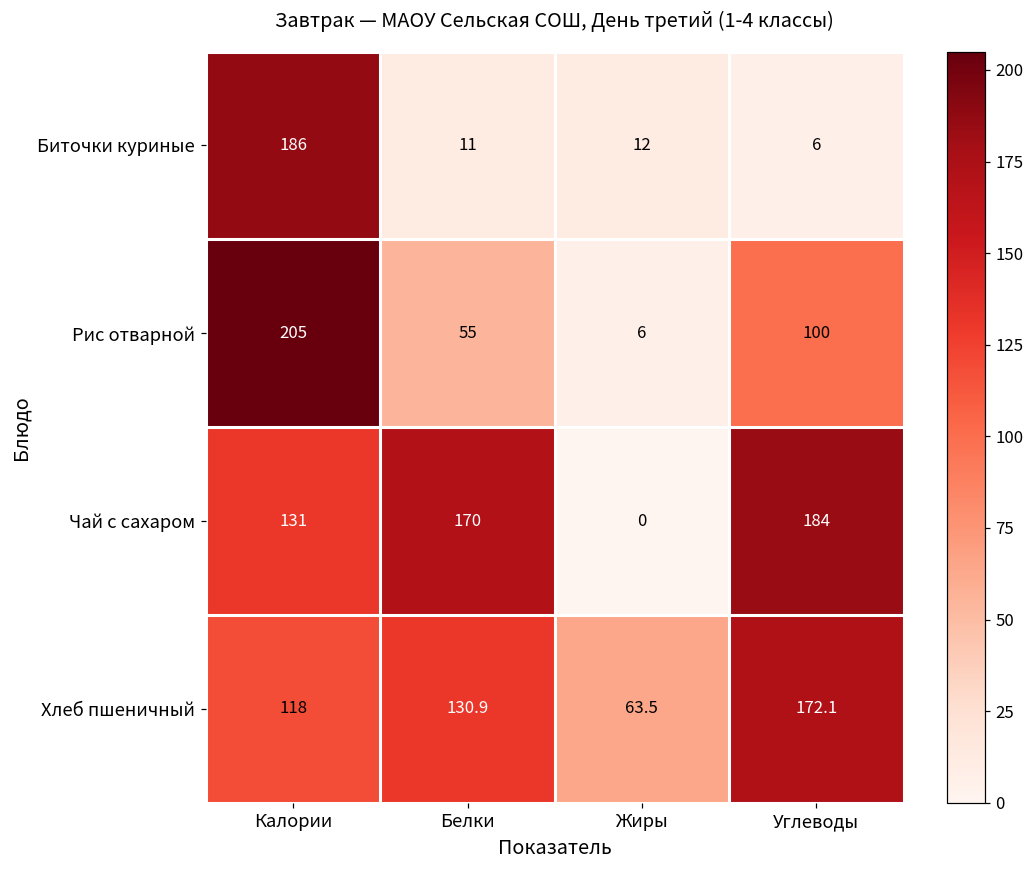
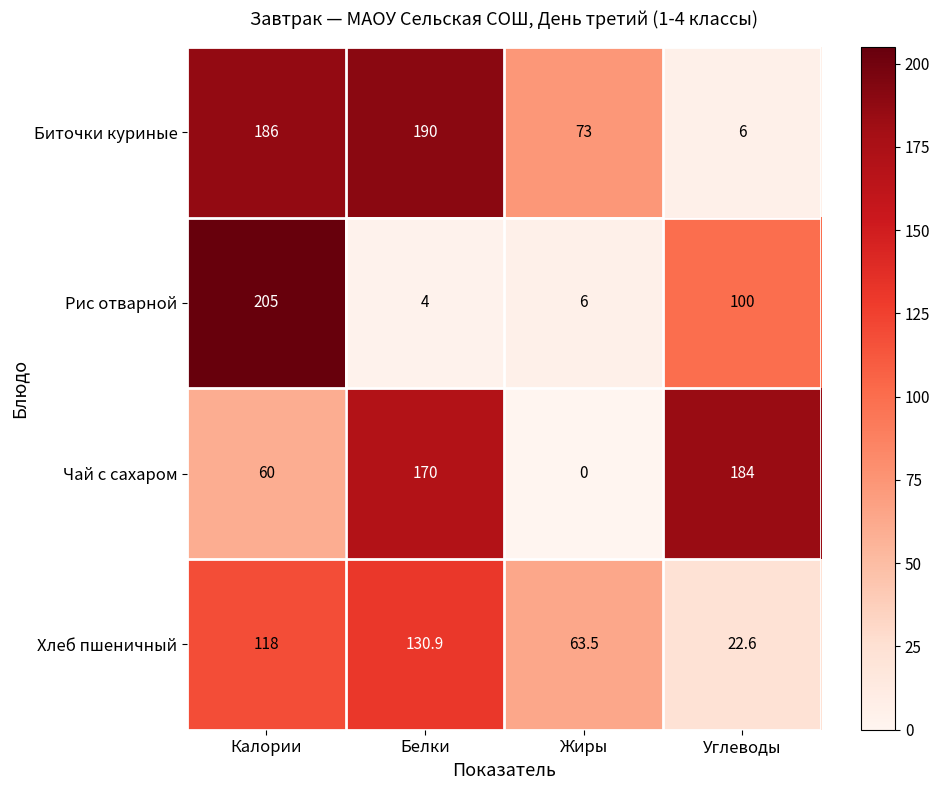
Биточки куриные, Белки: 11 -> 190
Биточки куриные, Жиры: 12 -> 73
Рис отварной, Белки: 55 -> 4
Чай с сахаром, Калории: 131 -> 60
Хлеб пшеничный, Углеводы: 172.1 -> 22.6
